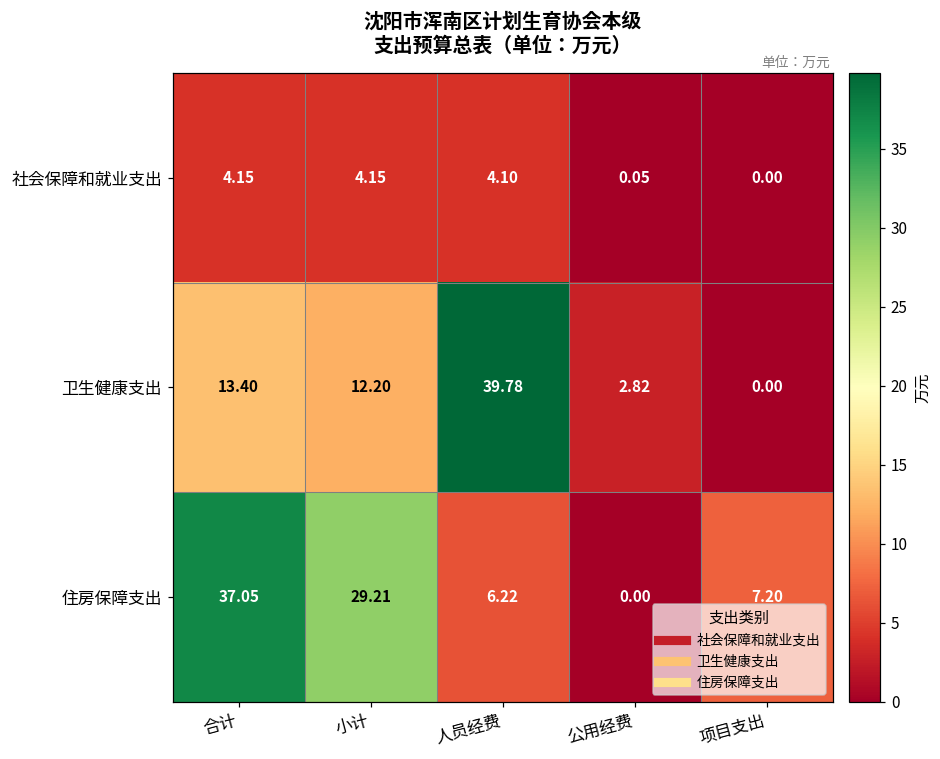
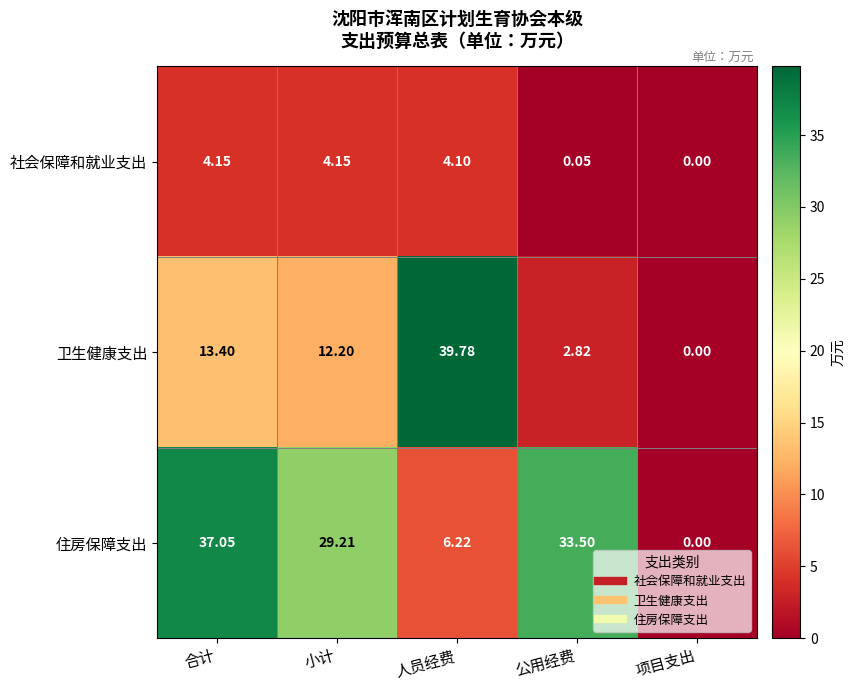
住房保障支出, 公用经费: 0.00 -> 33.50
住房保障支出, 项目支出: 7.20 -> 0.00
